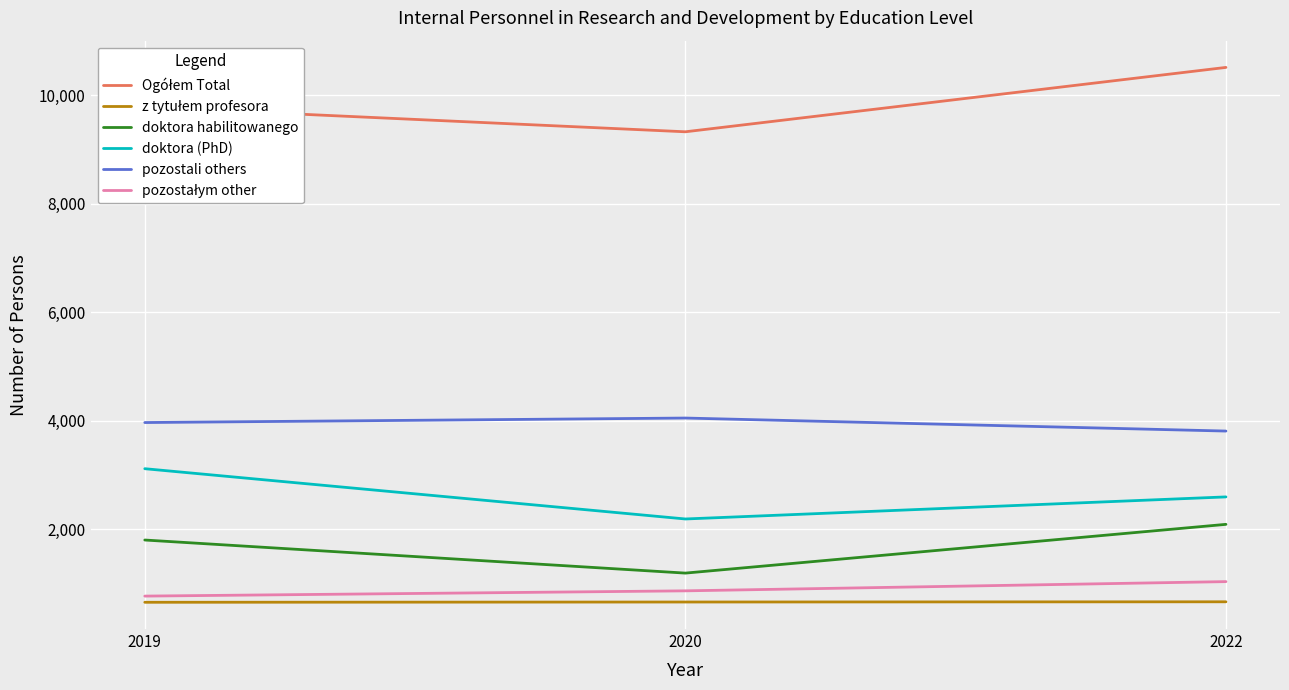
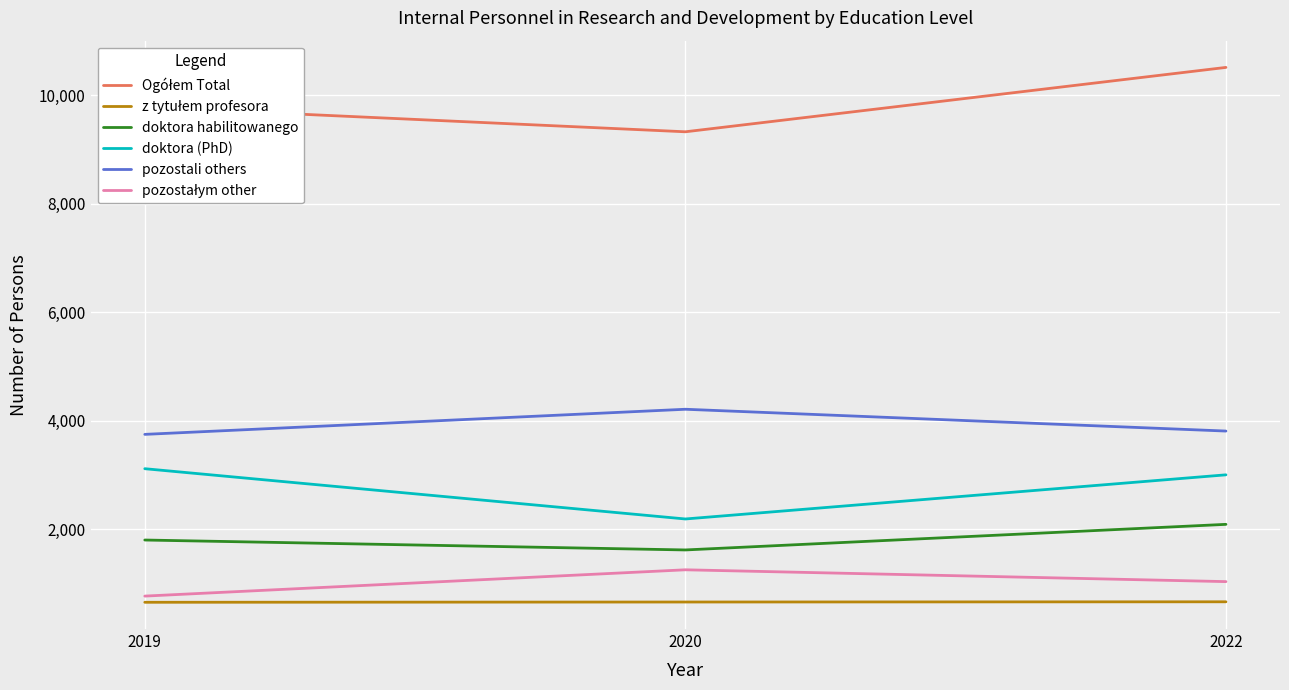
pozostali others, 2019: 4,000 -> 3,700
doktora habilitowanego, 2020: 1,200 -> 1,600
pozostali others, 2020: 4,000 -> 4,200
pozostałym other, 2020: 900 -> 1,300
doktora (PhD), 2022: 2,600 -> 3,000
